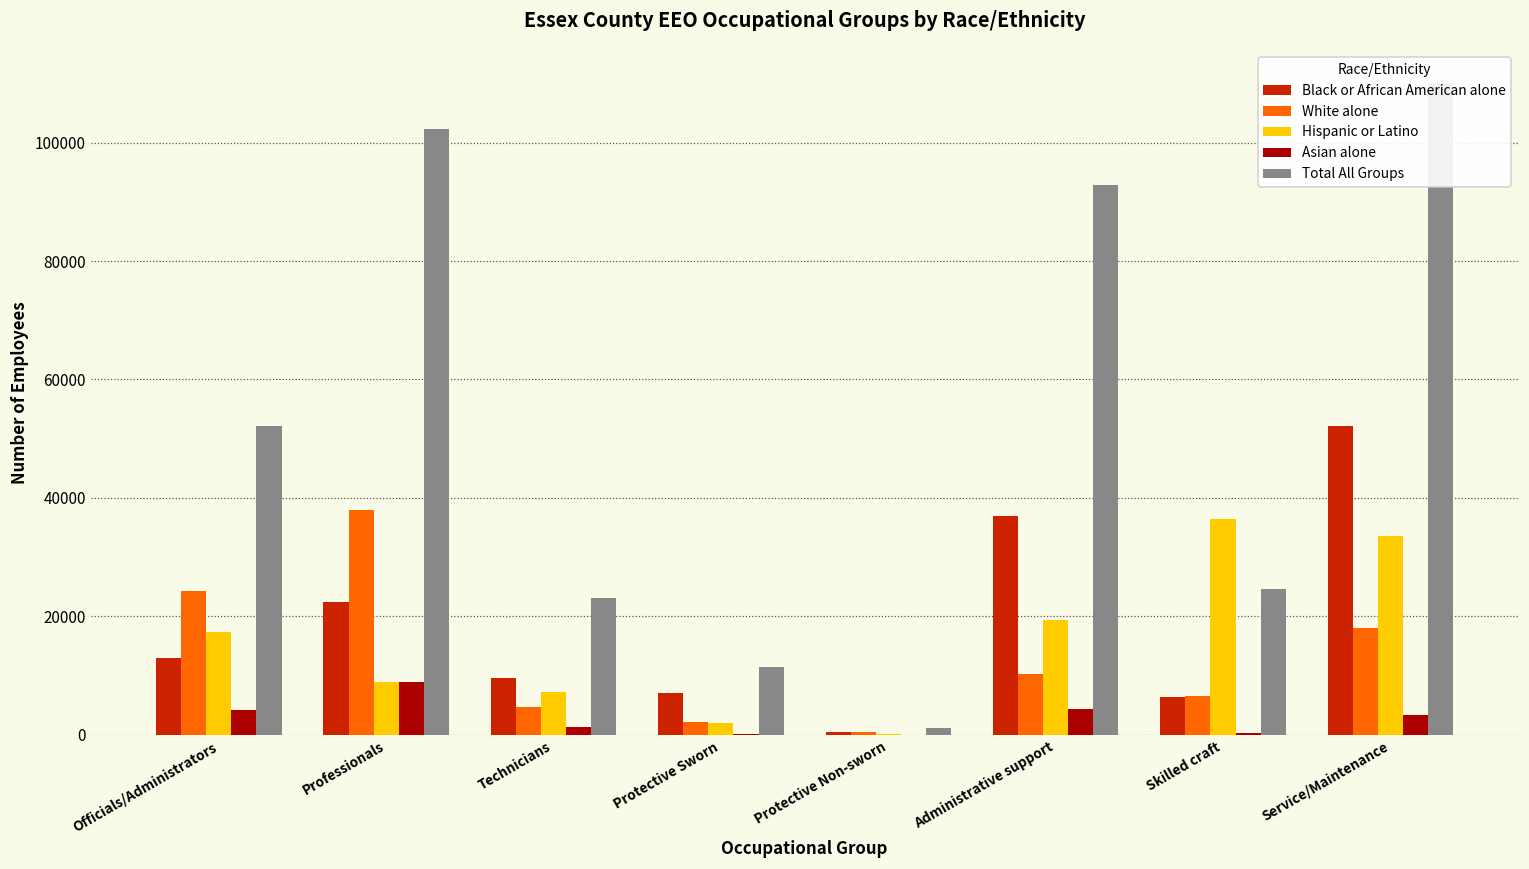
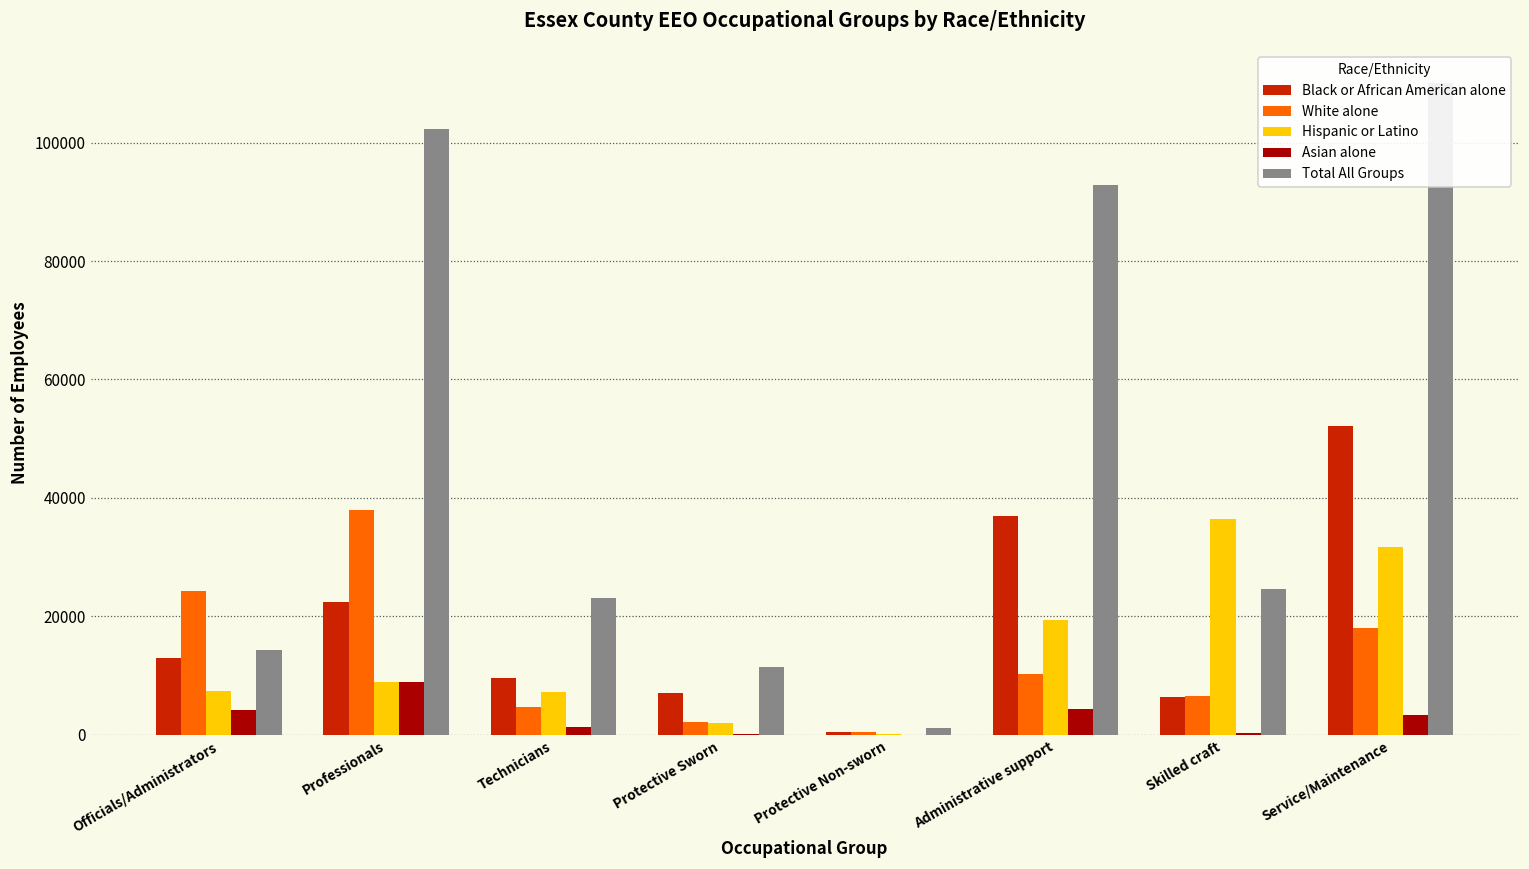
Hispanic or Latino, Officials/Administrators: 17000 -> 7000
Total All Groups, Officials/Administrators: 52000 -> 14000
Hispanic or Latino, Service/Maintenance: 34000 -> 32000
